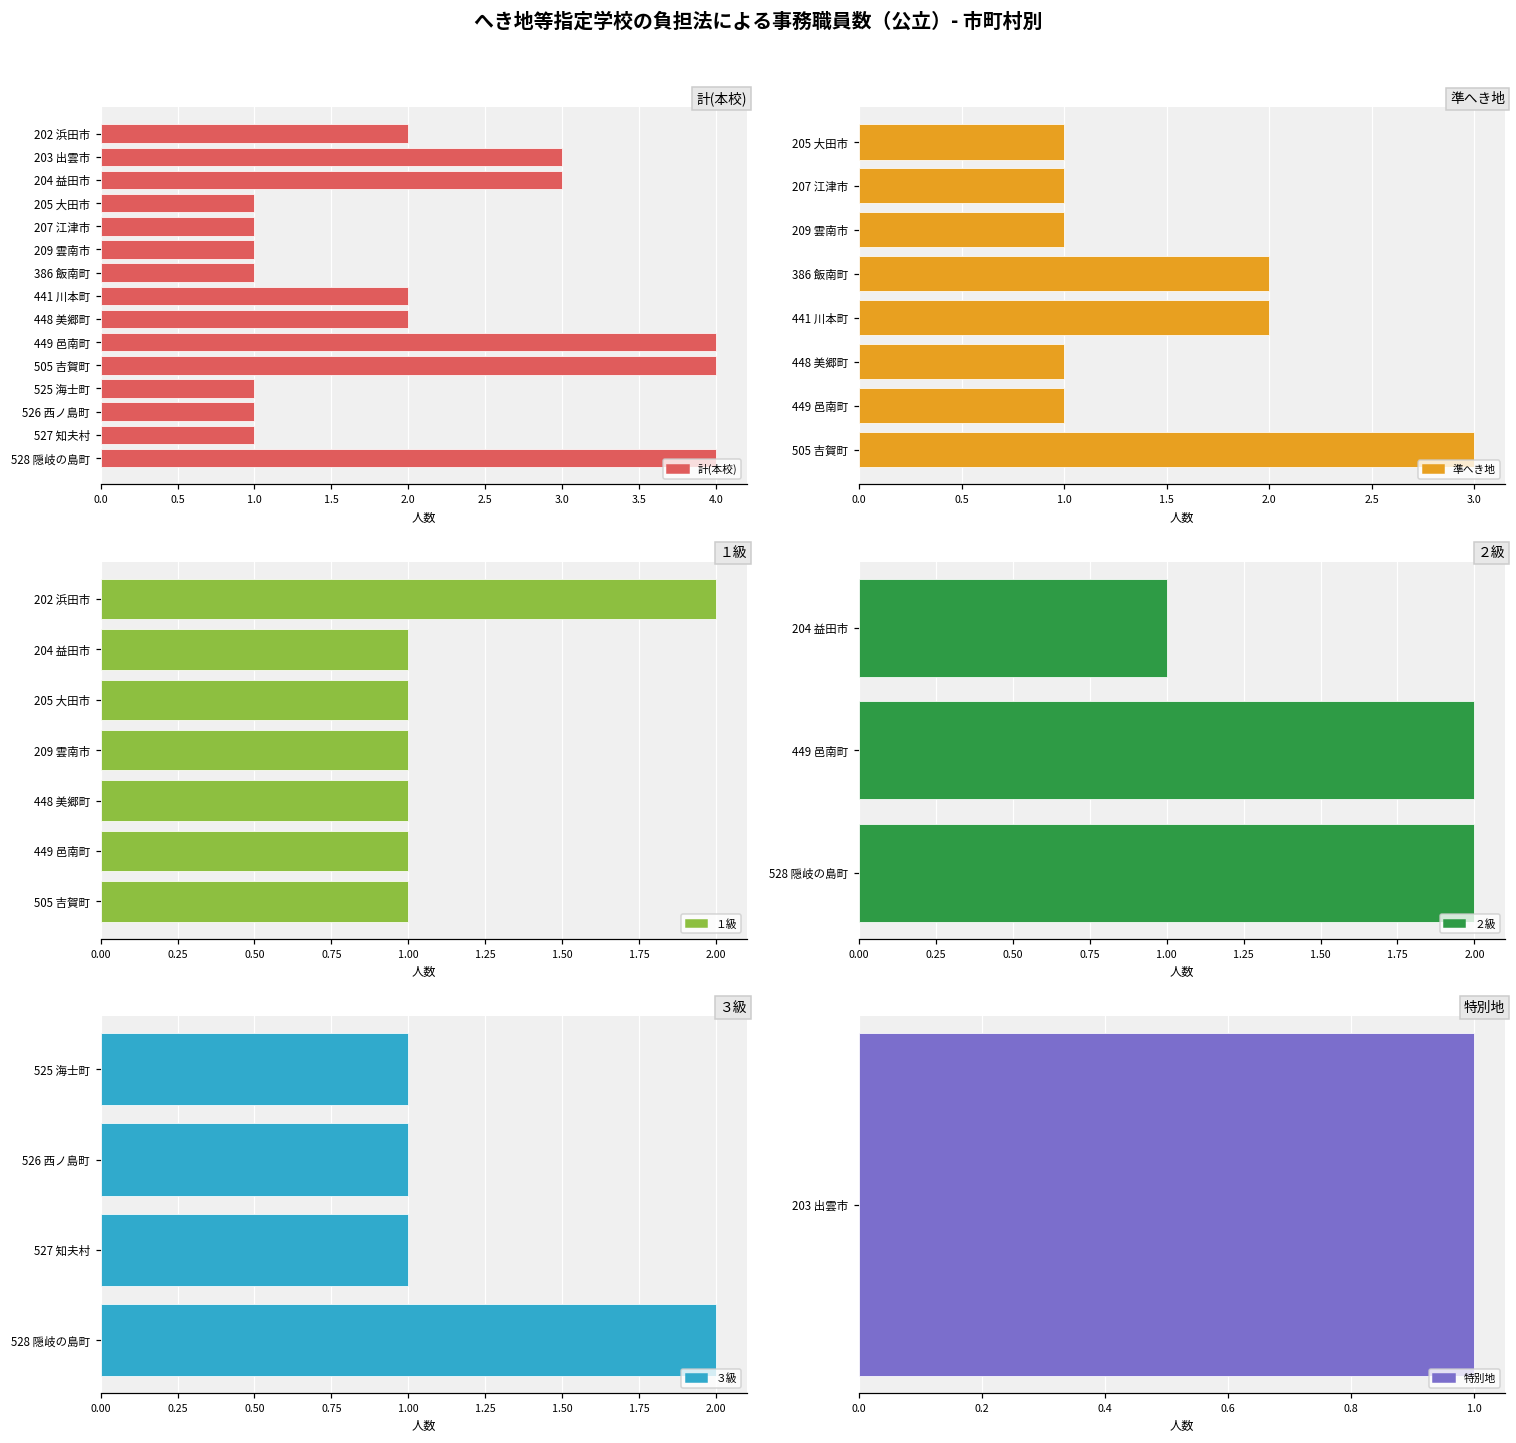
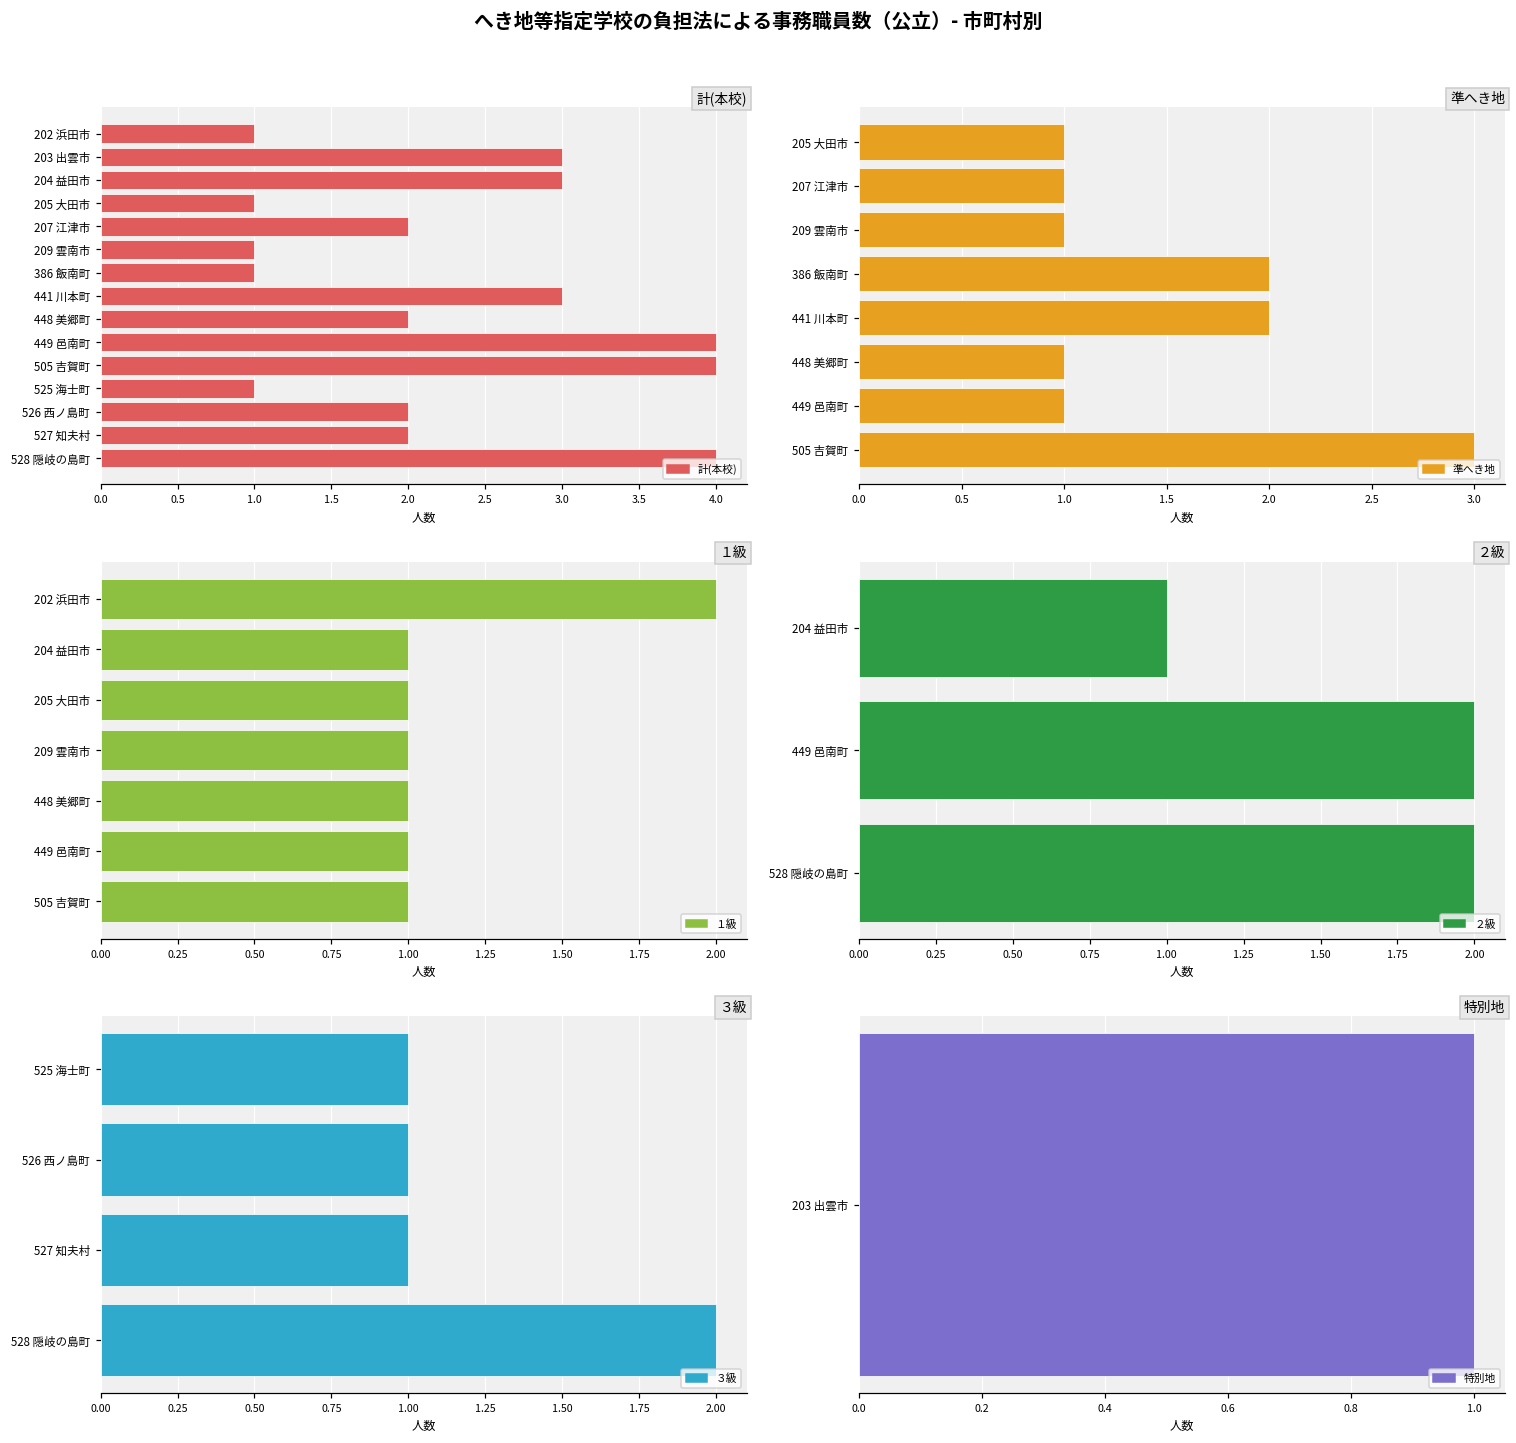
計(本校), 202 浜田市: 2 -> 1
計(本校), 207 江津市: 1 -> 2
計(本校), 441 川本町: 2 -> 3
計(本校), 526 西ノ島町: 1 -> 2
計(本校), 527 知夫村: 1 -> 2
